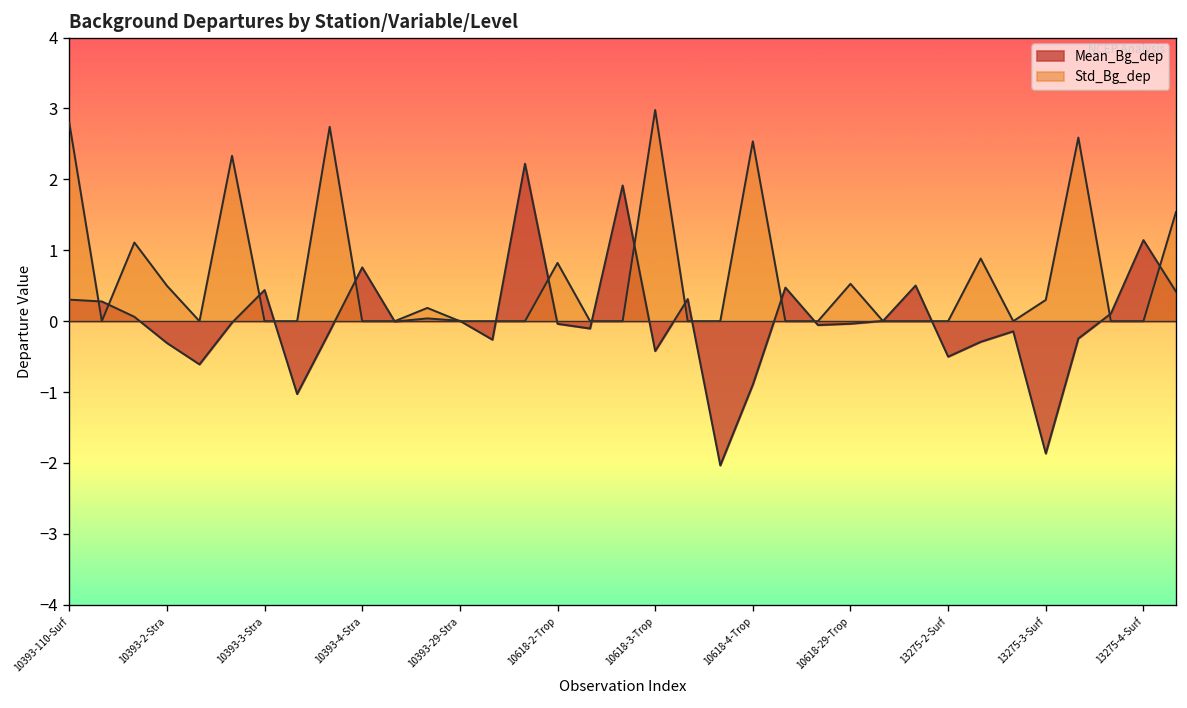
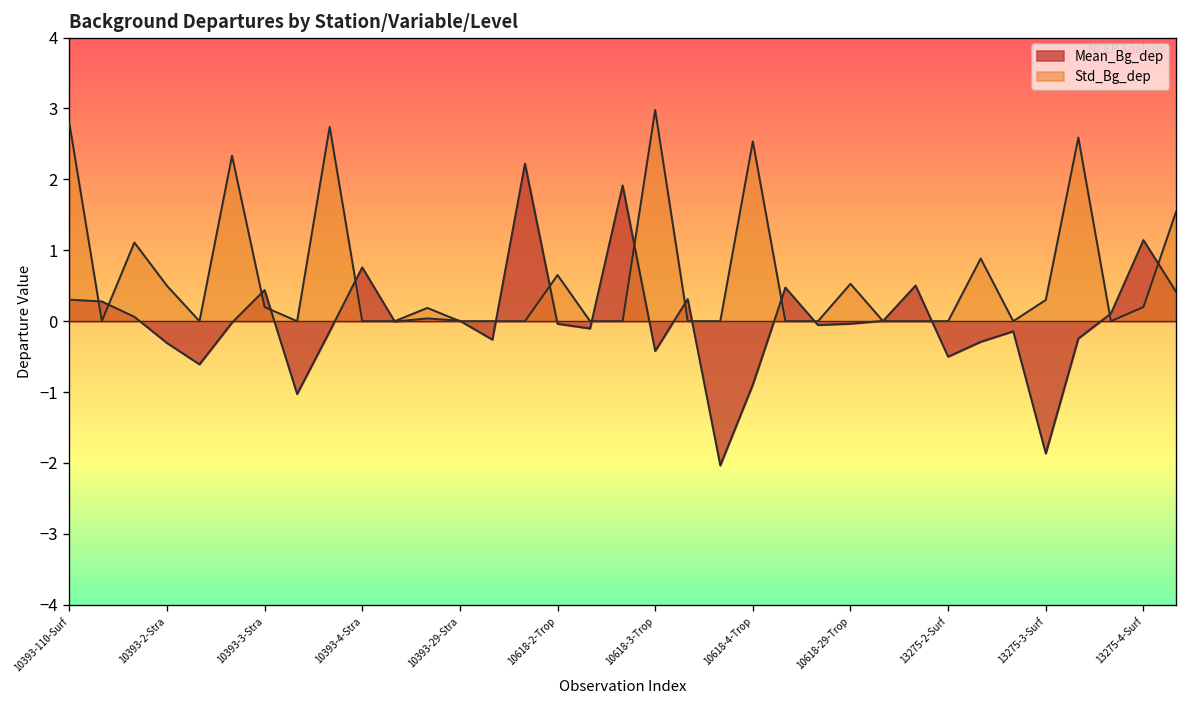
Std_Bg_dep, 10393-3-Stra: 0.0 -> 0.2
Std_Bg_dep, 10618-2-Trop: 0.8 -> 0.7
Std_Bg_dep, 13275-4-Surf: 0.0 -> 0.2
